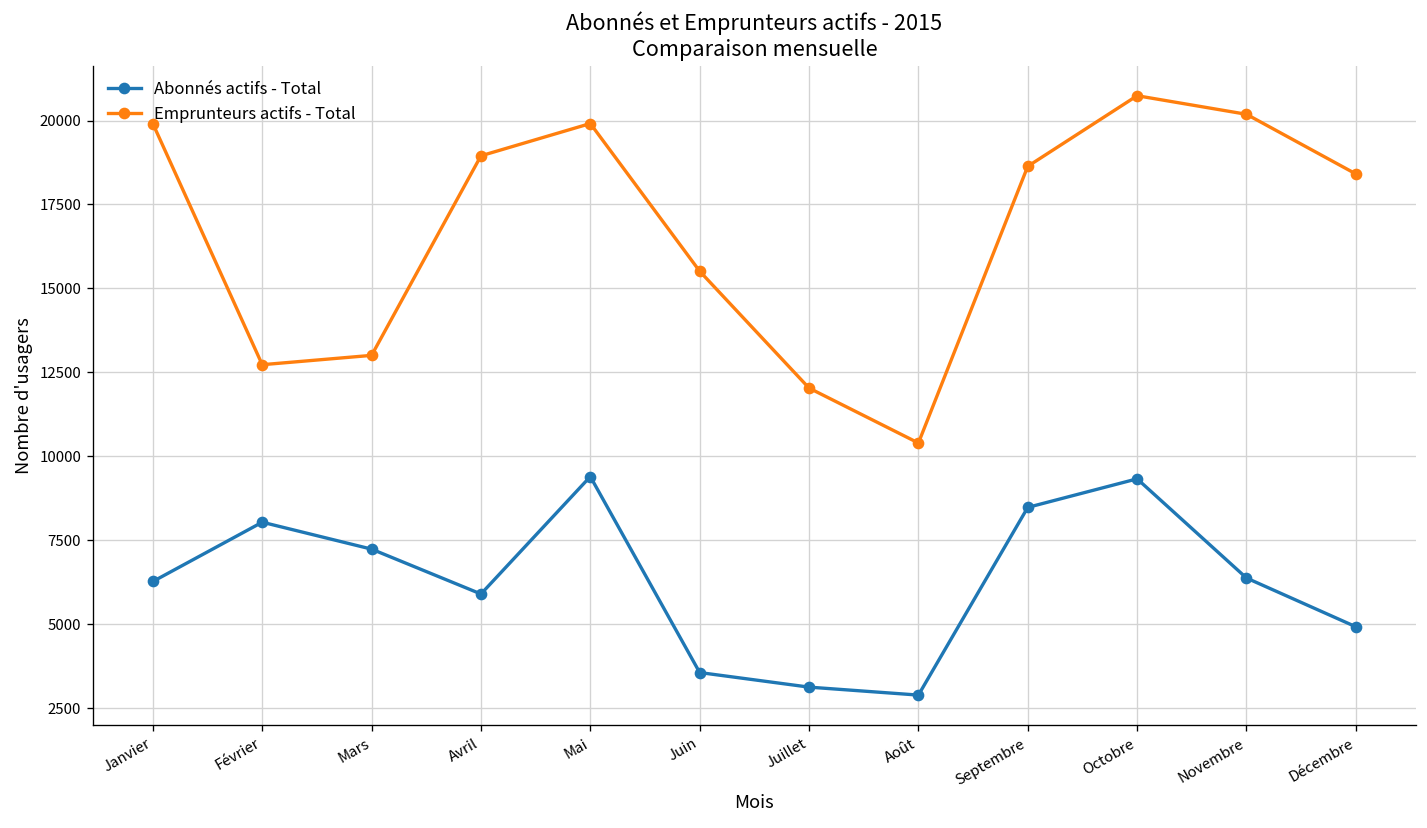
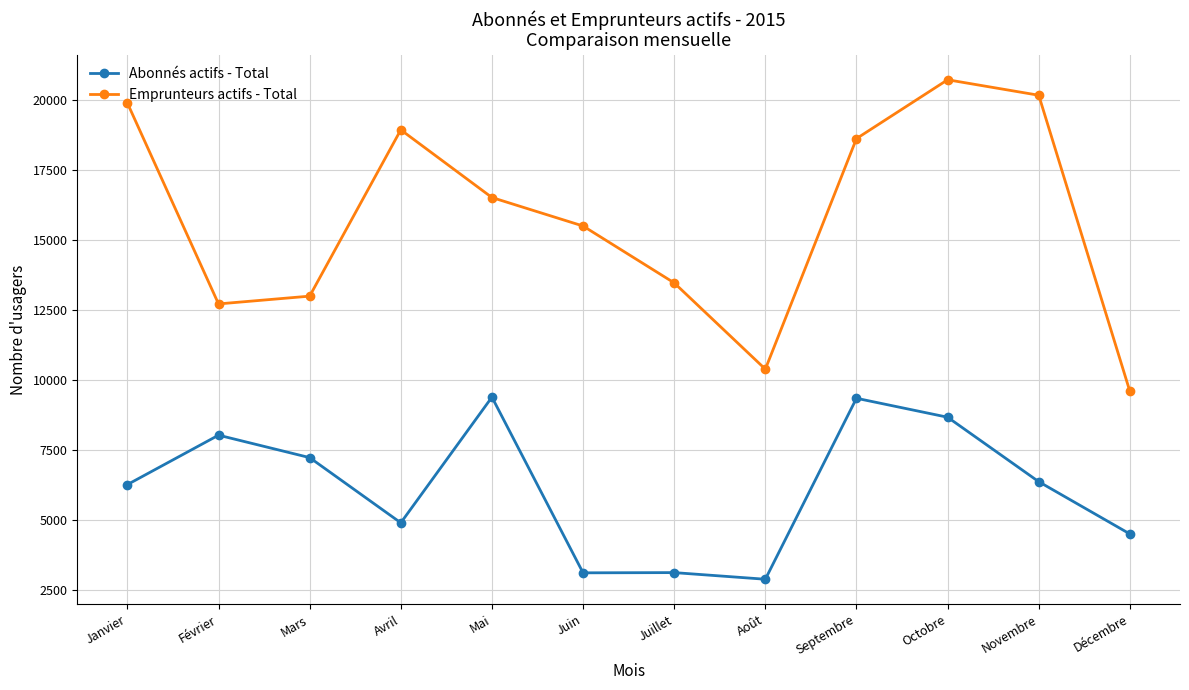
Abonnés actifs - Total, Avril: 5900 -> 4900
Emprunteurs actifs - Total, Mai: 19900 -> 16500
Abonnés actifs - Total, Juin: 3600 -> 3100
Emprunteurs actifs - Total, Juillet: 12000 -> 13500
Abonnés actifs - Total, Septembre: 8500 -> 9400
Abonnés actifs - Total, Octobre: 9300 -> 8700
Abonnés actifs - Total, Décembre: 4900 -> 4500
Emprunteurs actifs - Total, Décembre: 18400 -> 9600
